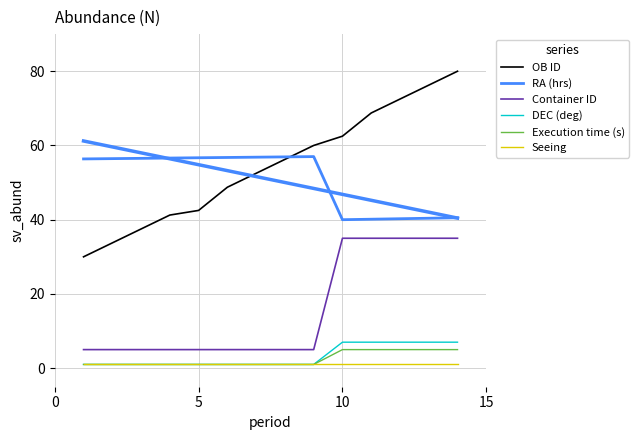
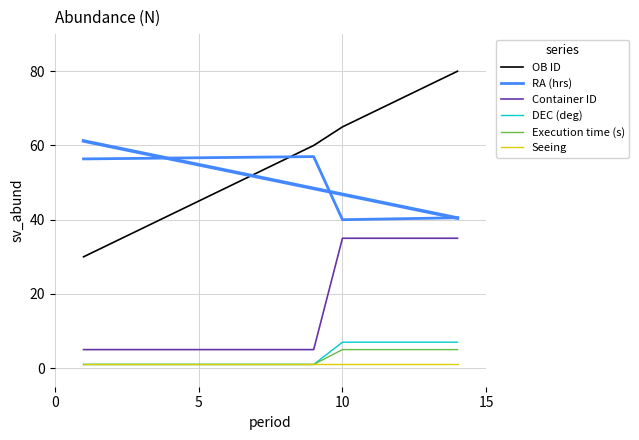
OB ID, 5: 43 -> 45
OB ID, 10: 63 -> 65
